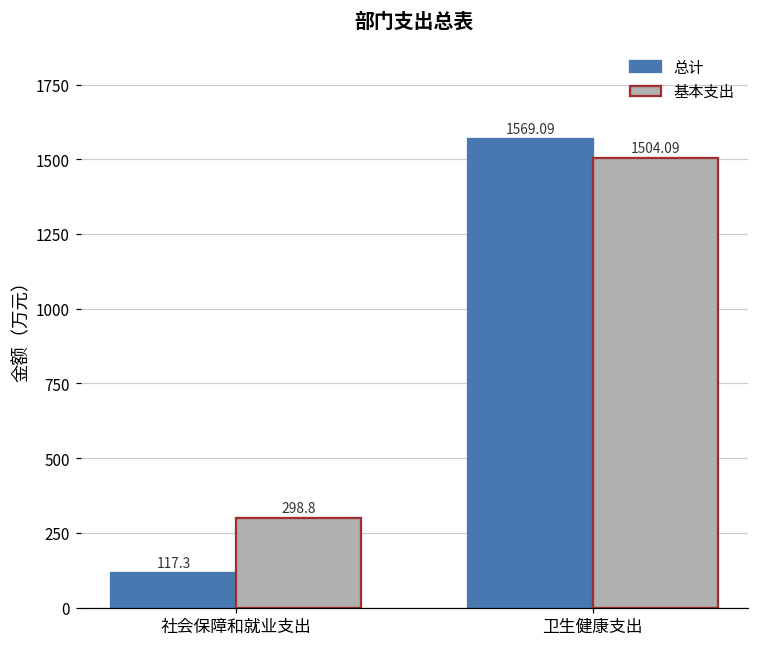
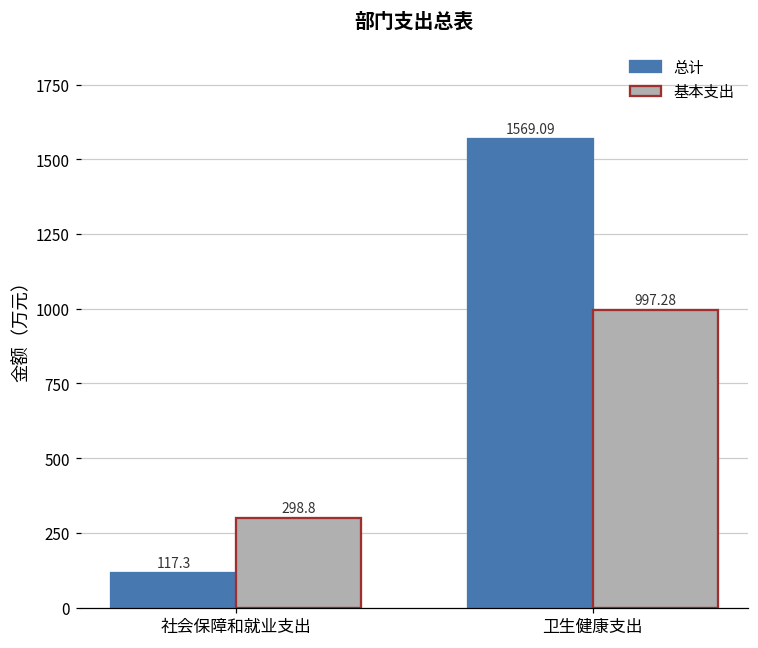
基本支出, 卫生健康支出: 1504.09 -> 997.28
